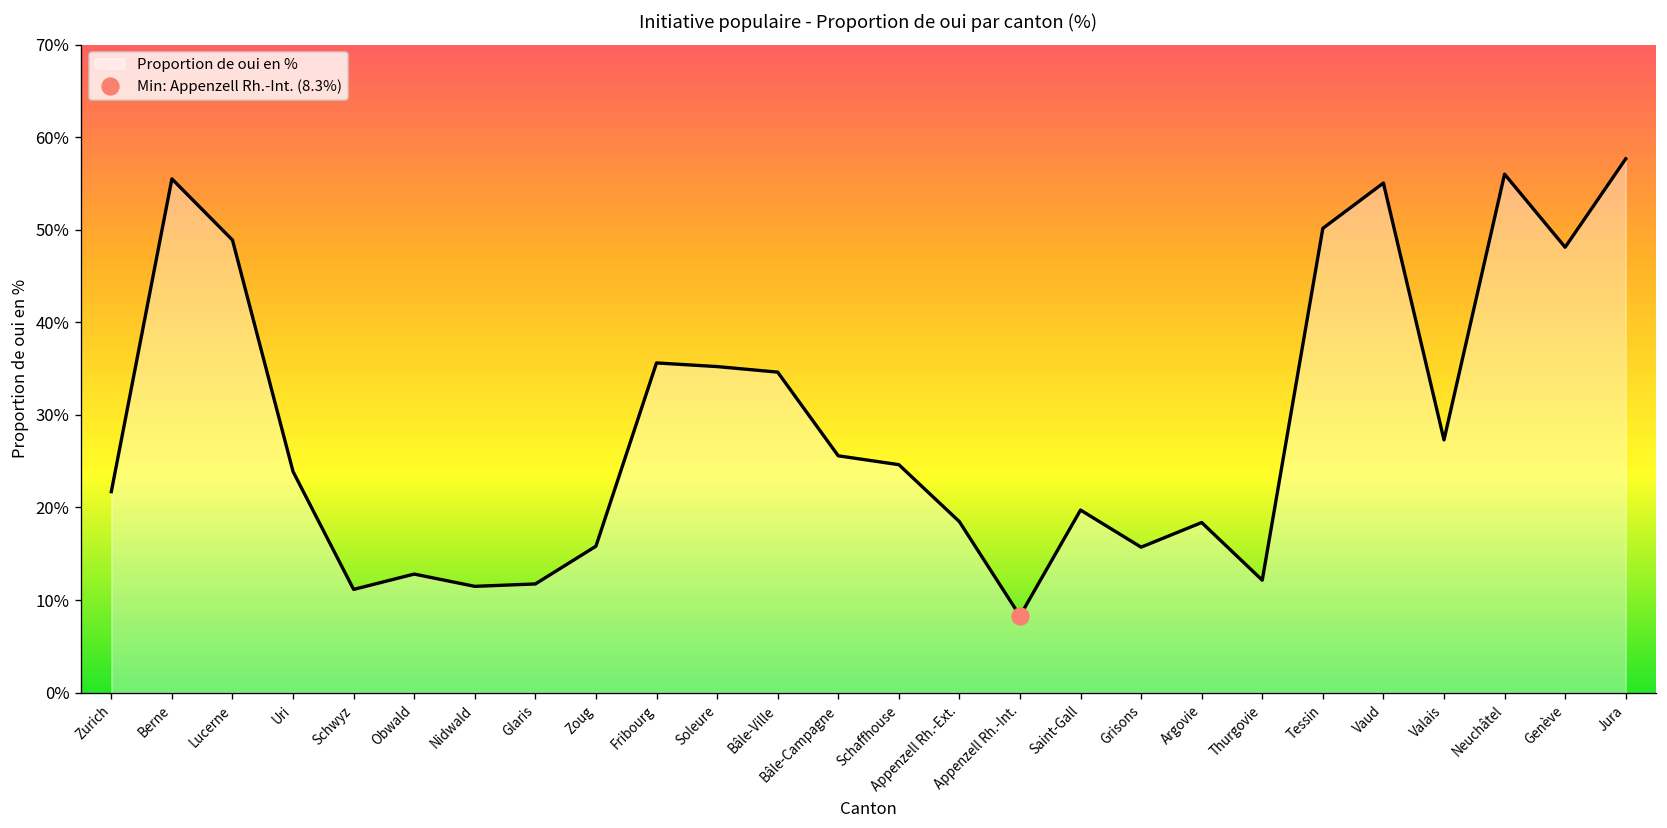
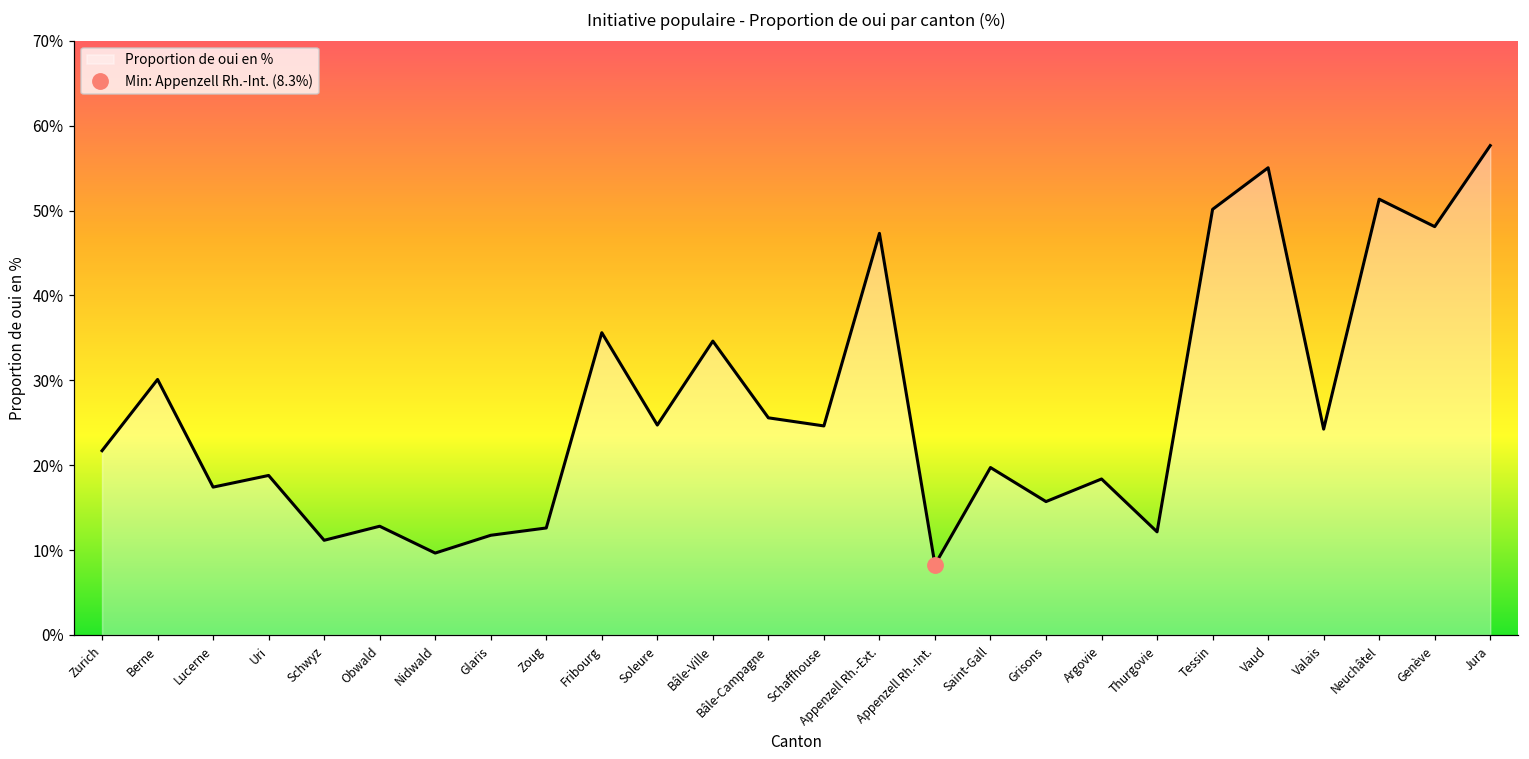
Proportion de oui en %, Berne: 55% -> 30%
Proportion de oui en %, Lucerne: 49% -> 17%
Proportion de oui en %, Uri: 24% -> 19%
Proportion de oui en %, Nidwald: 11% -> 10%
Proportion de oui en %, Zoug: 16% -> 13%
Proportion de oui en %, Soleure: 35% -> 25%
Proportion de oui en %, Appenzell Rh.-Ext.: 18% -> 47%
Proportion de oui en %, Valais: 27% -> 24%
Proportion de oui en %, Neuchâtel: 56% -> 51%
